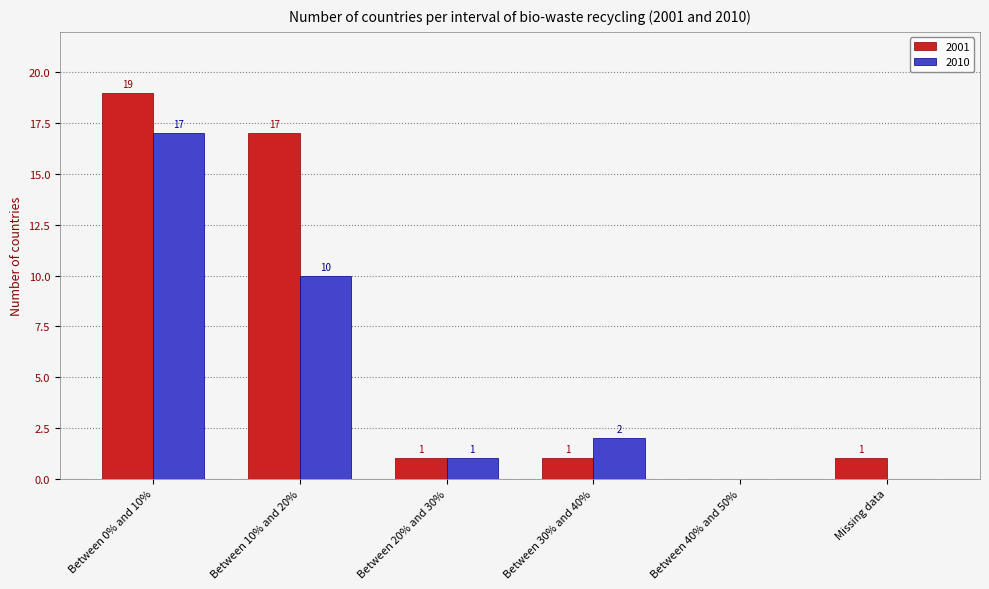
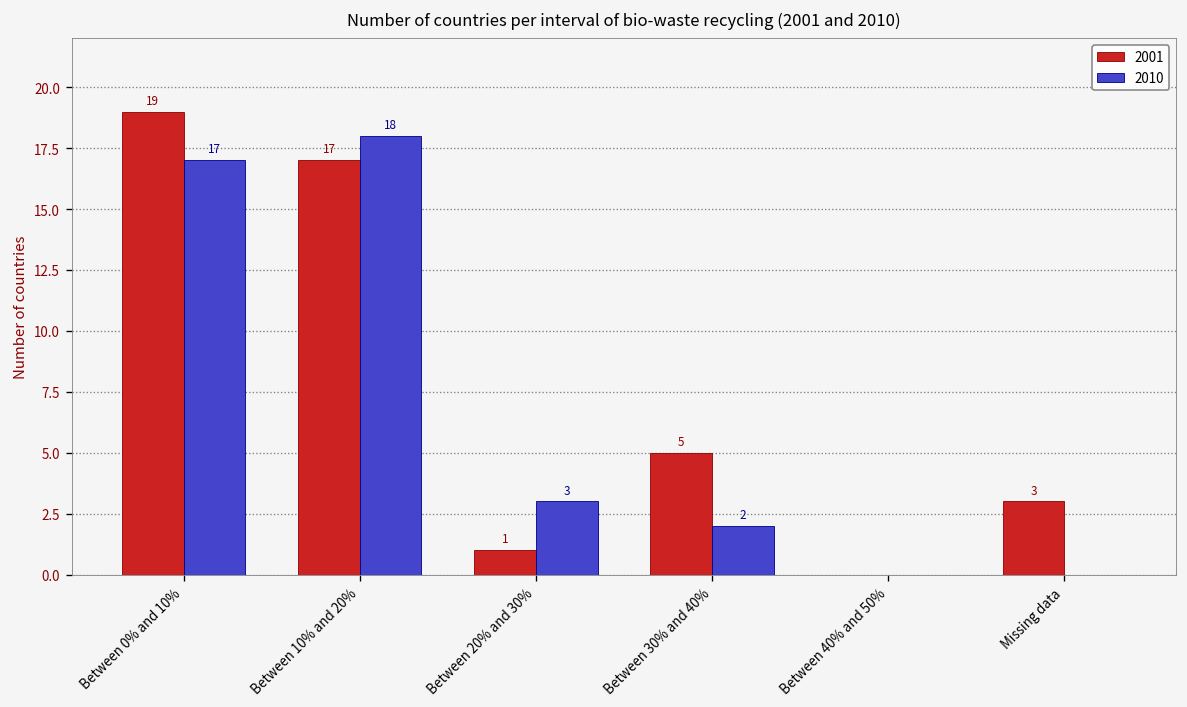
2010, Between 10% and 20%: 10 -> 18
2010, Between 20% and 30%: 1 -> 3
2001, Between 30% and 40%: 1 -> 5
2001, Missing data: 1 -> 3
